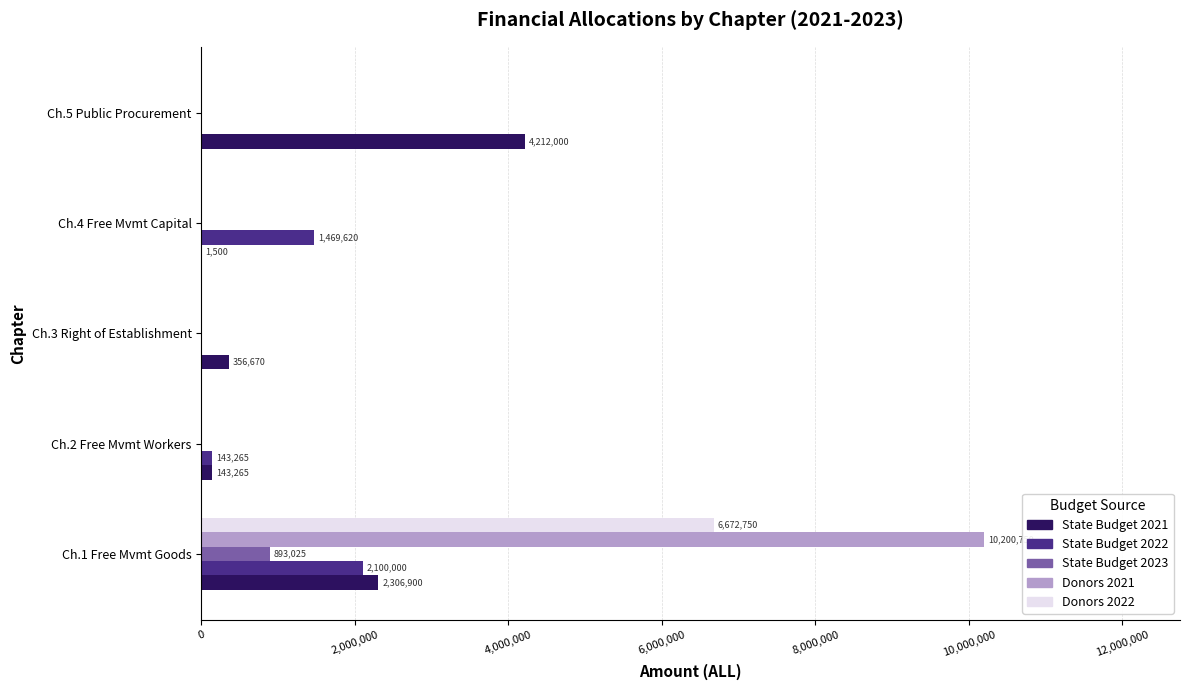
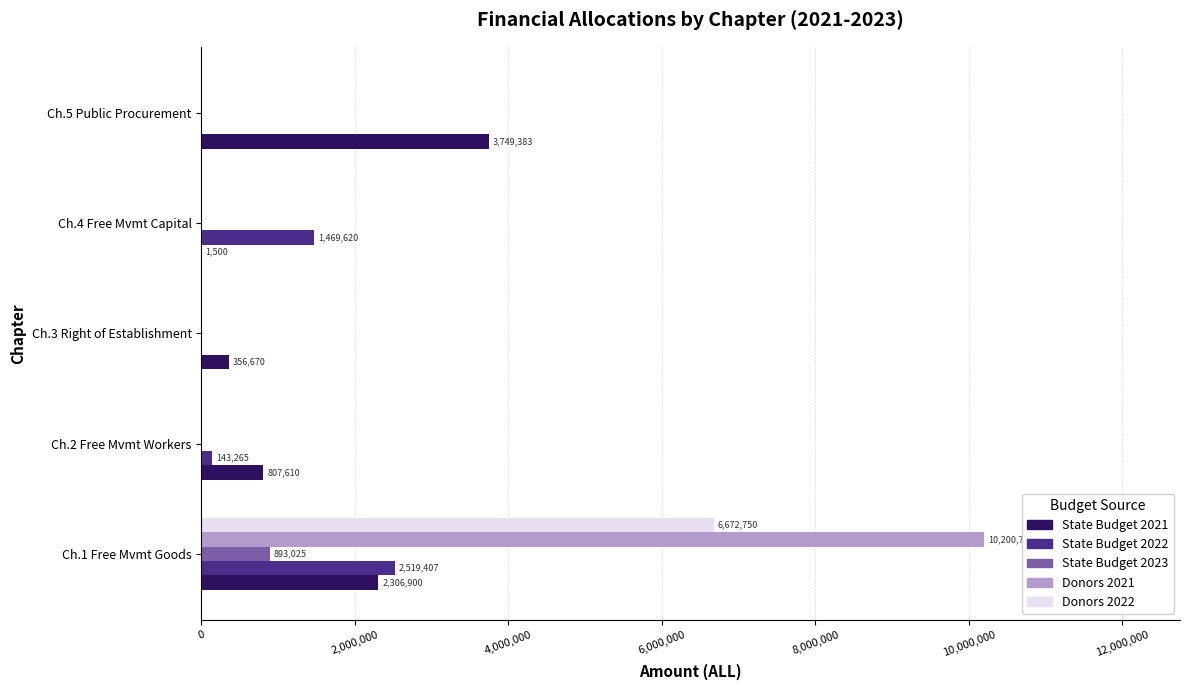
State Budget 2021, Ch.5 Public Procurement: 4,212,000 -> 3,749,383
State Budget 2021, Ch.2 Free Mvmt Workers: 143,265 -> 807,610
State Budget 2022, Ch.1 Free Mvmt Goods: 2,100,000 -> 2,519,407
